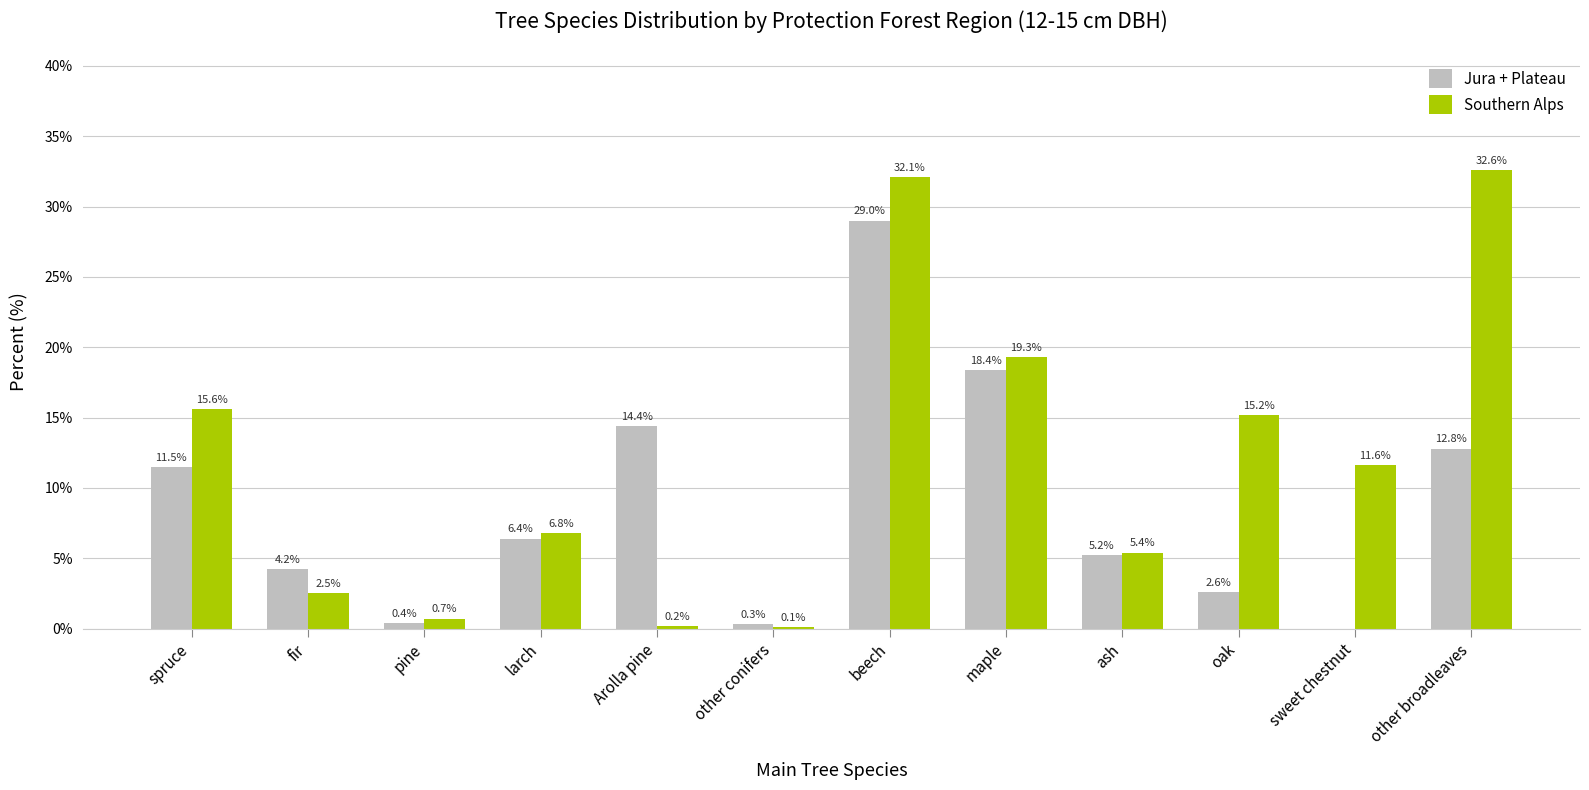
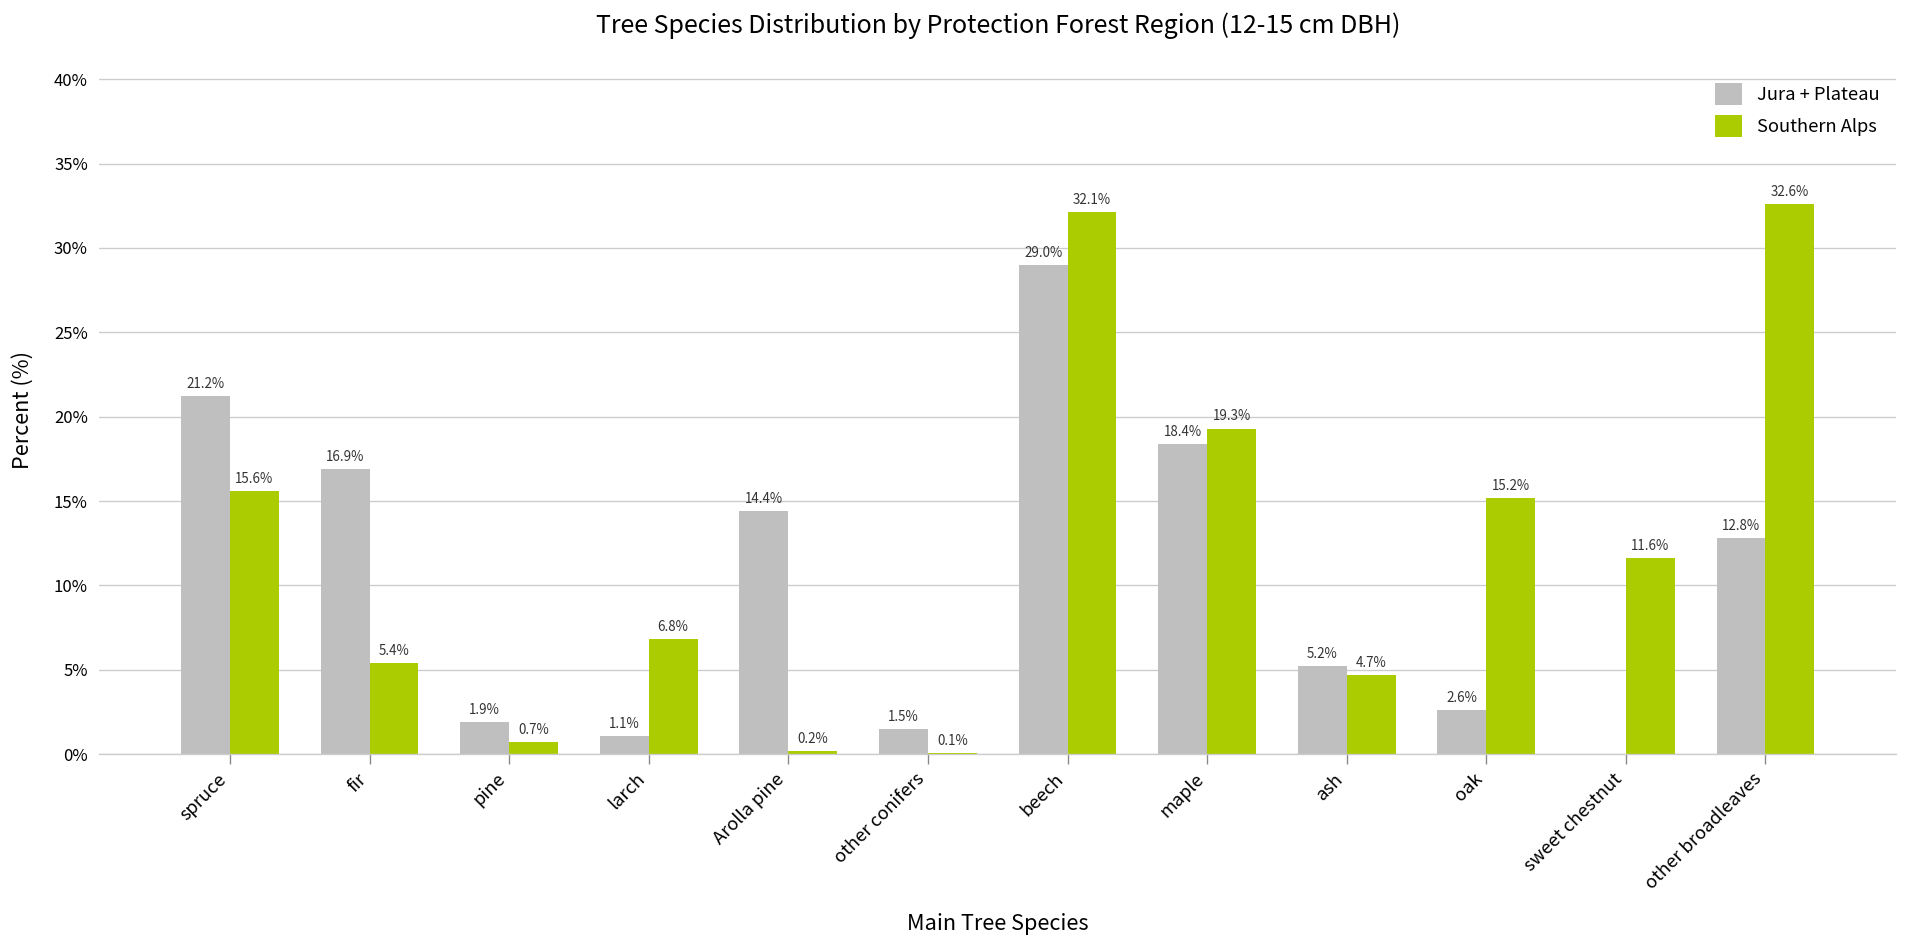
Jura + Plateau, spruce: 11.5% -> 21.2%
Jura + Plateau, fir: 4.2% -> 16.9%
Southern Alps, fir: 2.5% -> 5.4%
Jura + Plateau, pine: 0.4% -> 1.9%
Jura + Plateau, larch: 6.4% -> 1.1%
Jura + Plateau, other conifers: 0.3% -> 1.5%
Southern Alps, ash: 5.4% -> 4.7%
